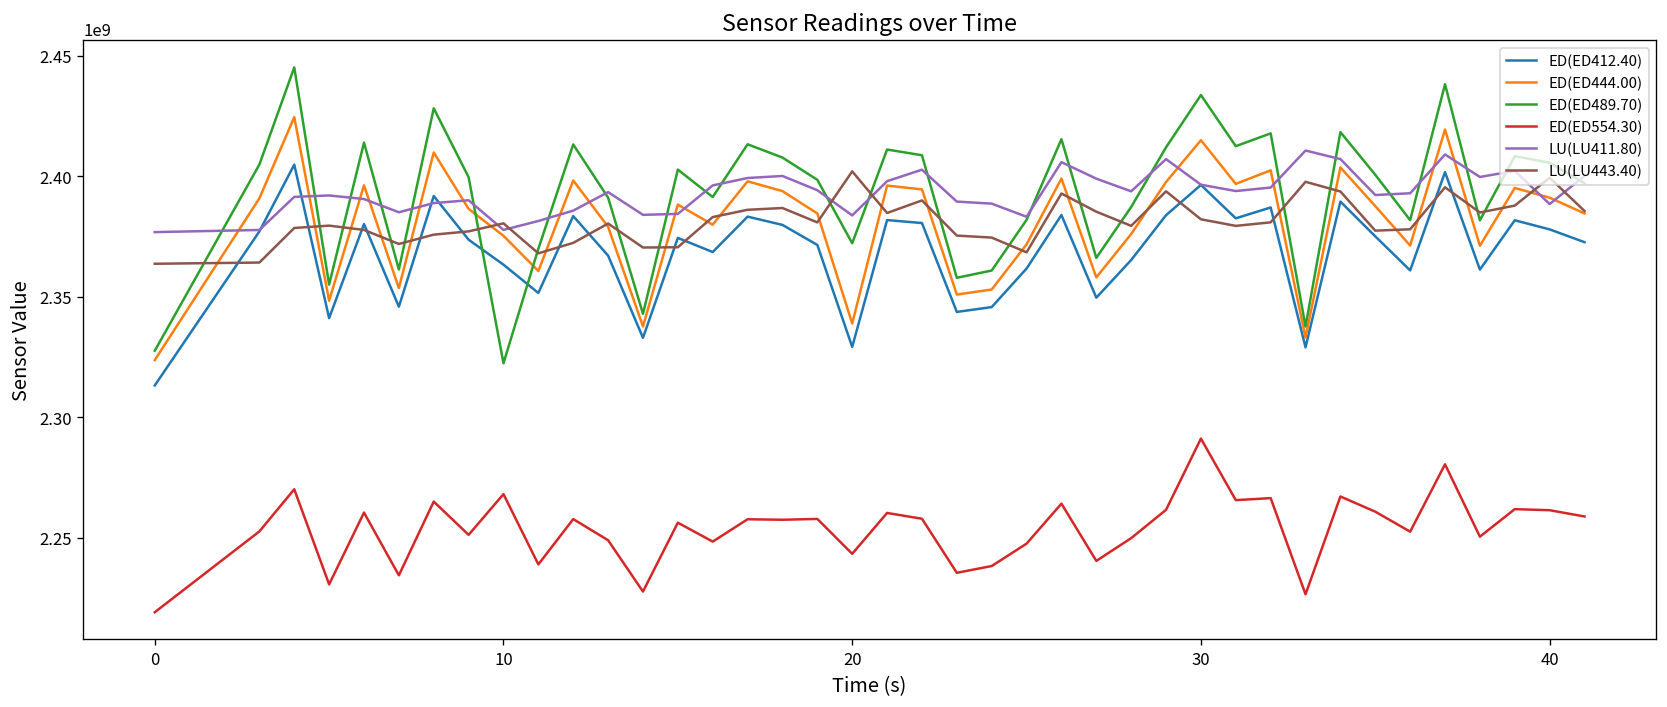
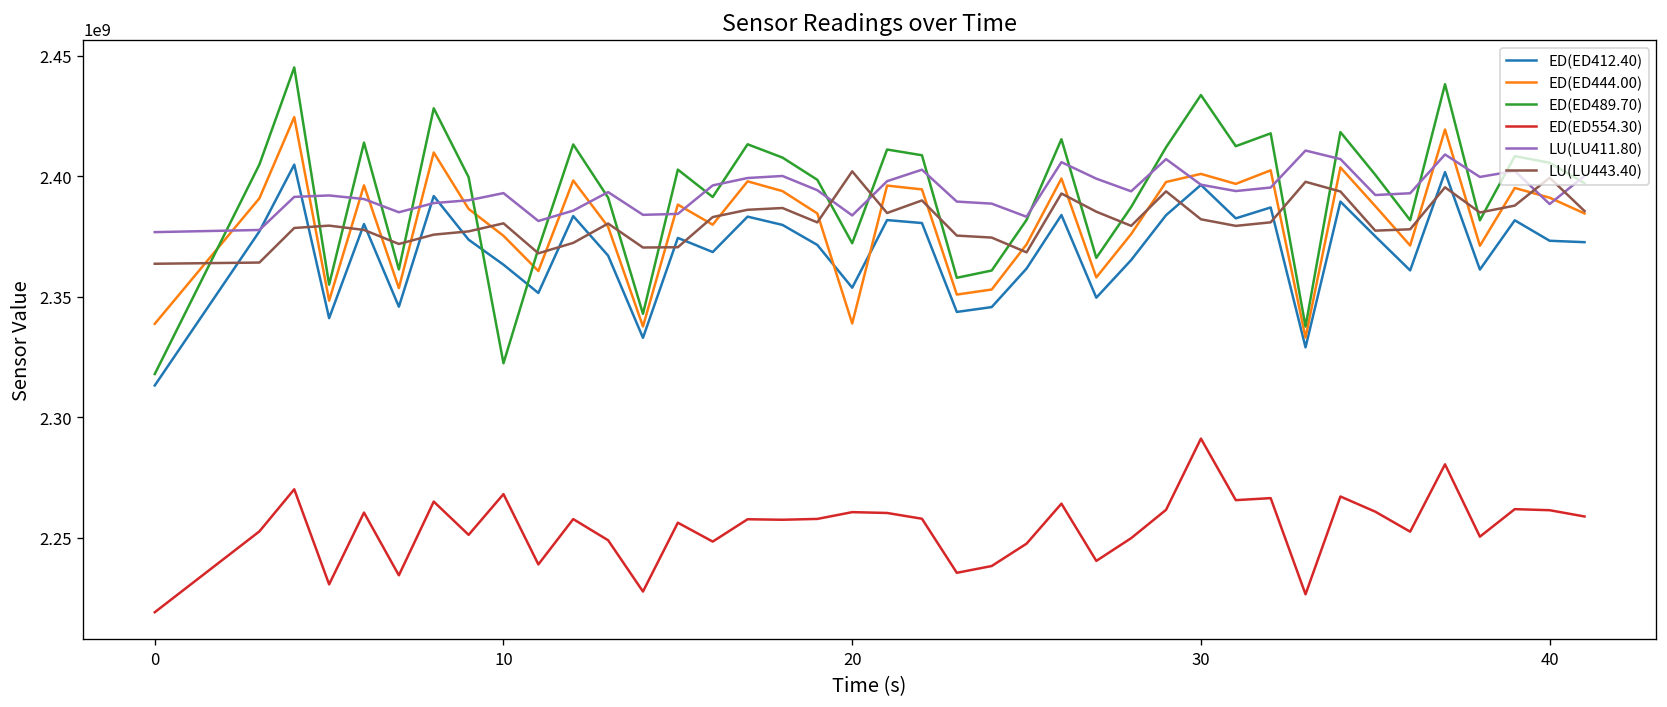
ED(ED444.00), 0: 2324000000 -> 2339000000
ED(ED489.70), 0: 2328000000 -> 2318000000
LU(LU411.80), 10: 2378000000 -> 2393000000
ED(ED412.40), 20: 2329000000 -> 2354000000
ED(ED554.30), 20: 2243000000 -> 2261000000
ED(ED444.00), 30: 2415000000 -> 2401000000
ED(ED412.40), 40: 2378000000 -> 2373000000
